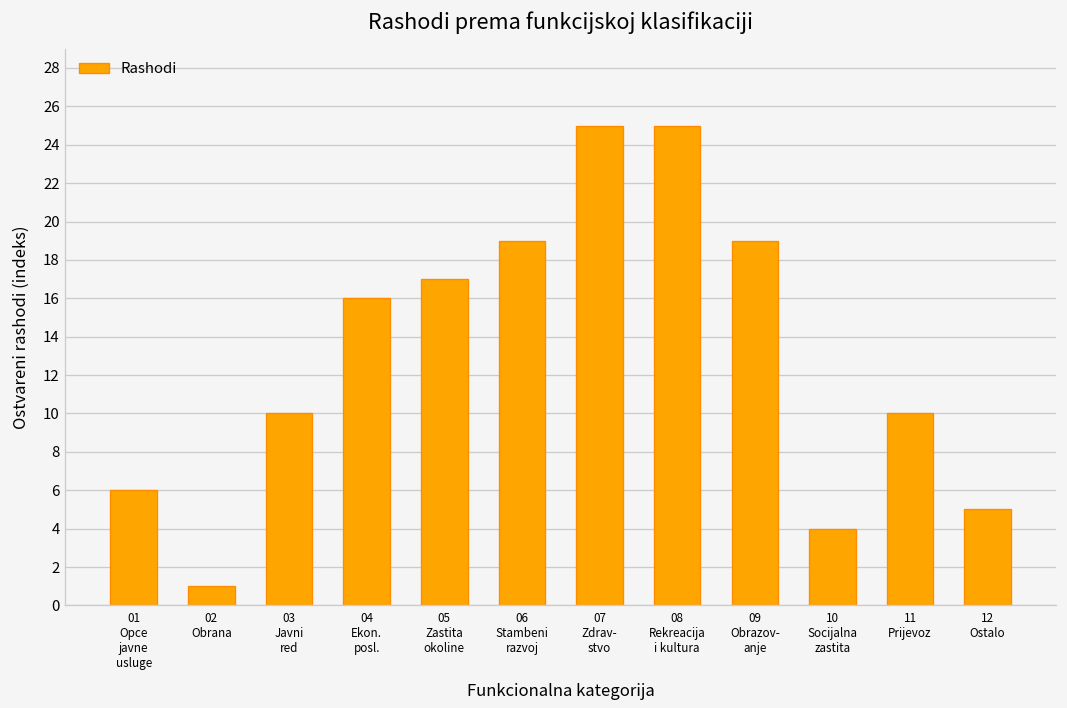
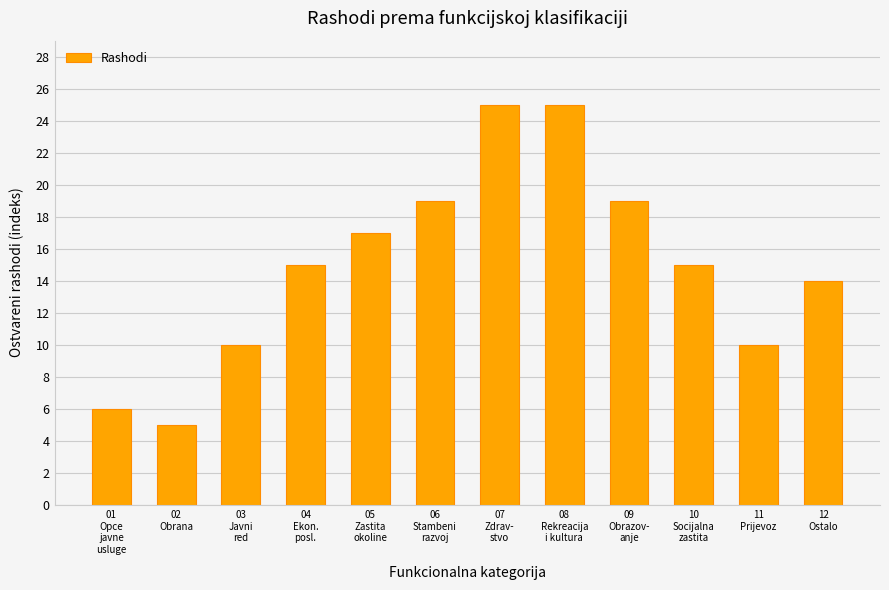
02 Obrana: 1 -> 5
04 Ekon. posl.: 16 -> 15
10 Socijalna zastita: 4 -> 15
12 Ostalo: 5 -> 14
